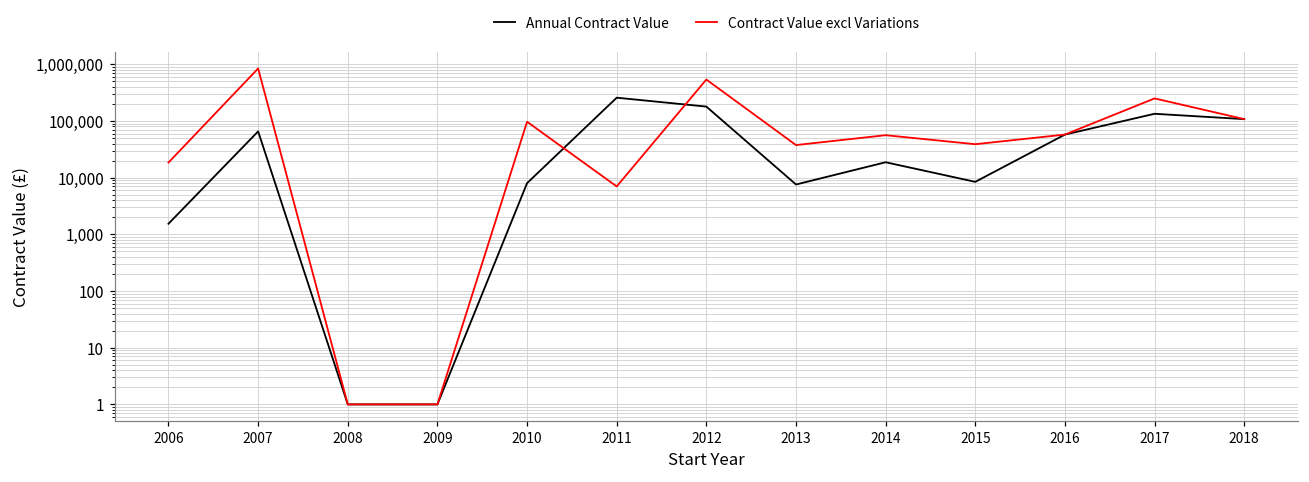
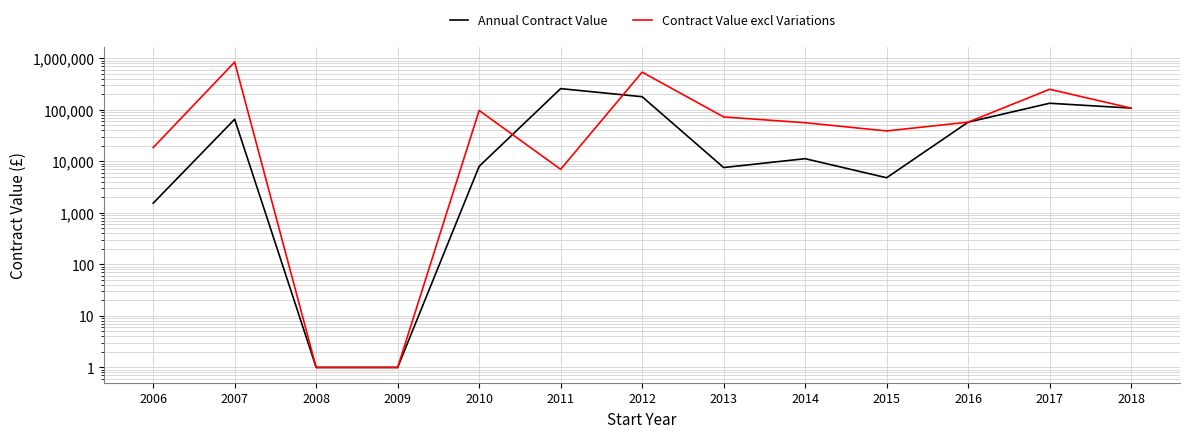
Contract Value excl Variations, 2013: 40,000 -> 70,000
Annual Contract Value, 2014: 19,000 -> 11,000
Annual Contract Value, 2015: 8,000 -> 5,000
